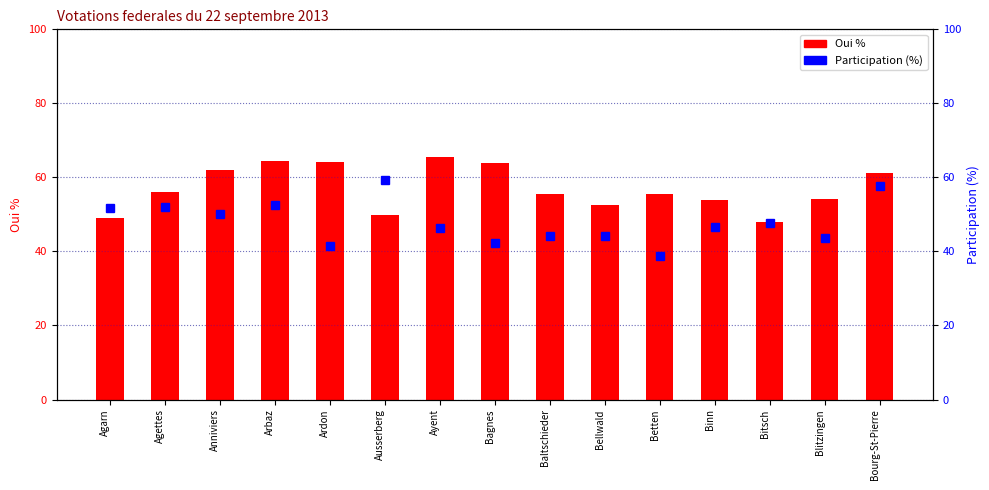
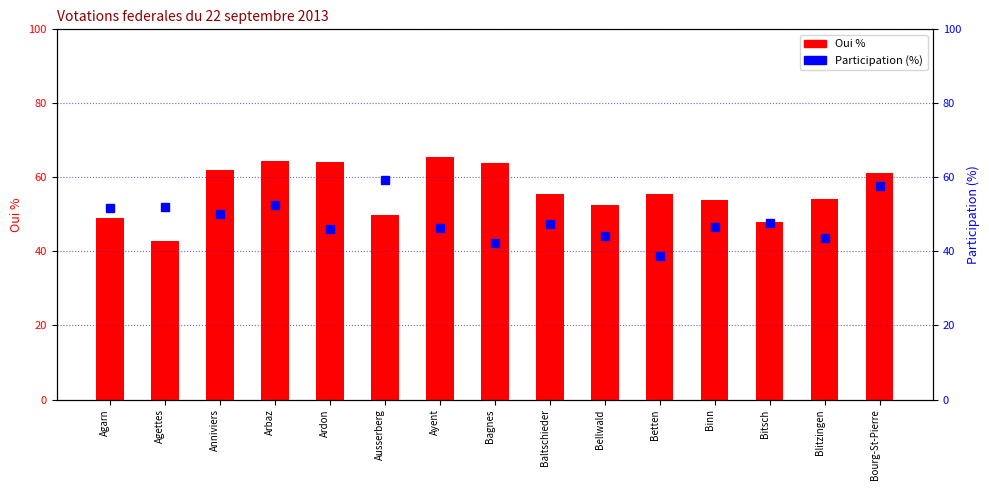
Oui %, Agettes: 56 -> 43
Participation (%), Ardon: 41 -> 46
Participation (%), Baltschieder: 44 -> 47
